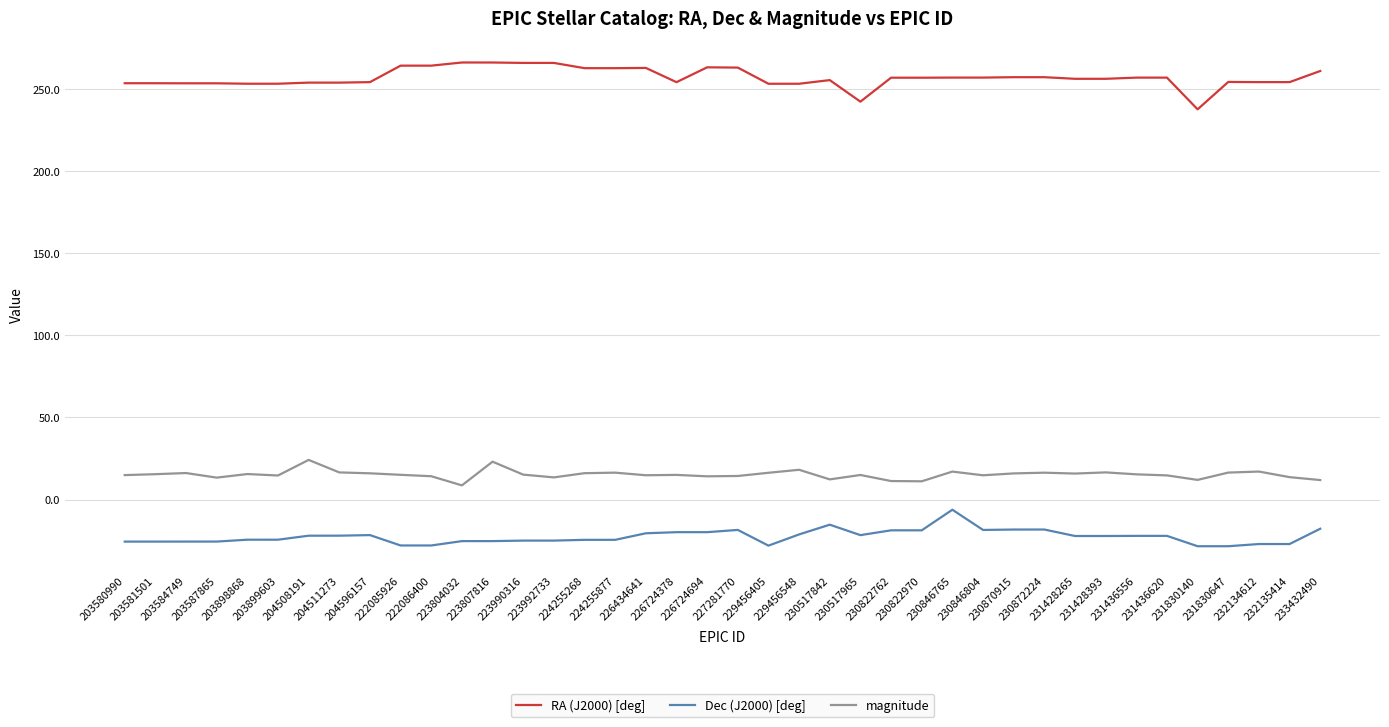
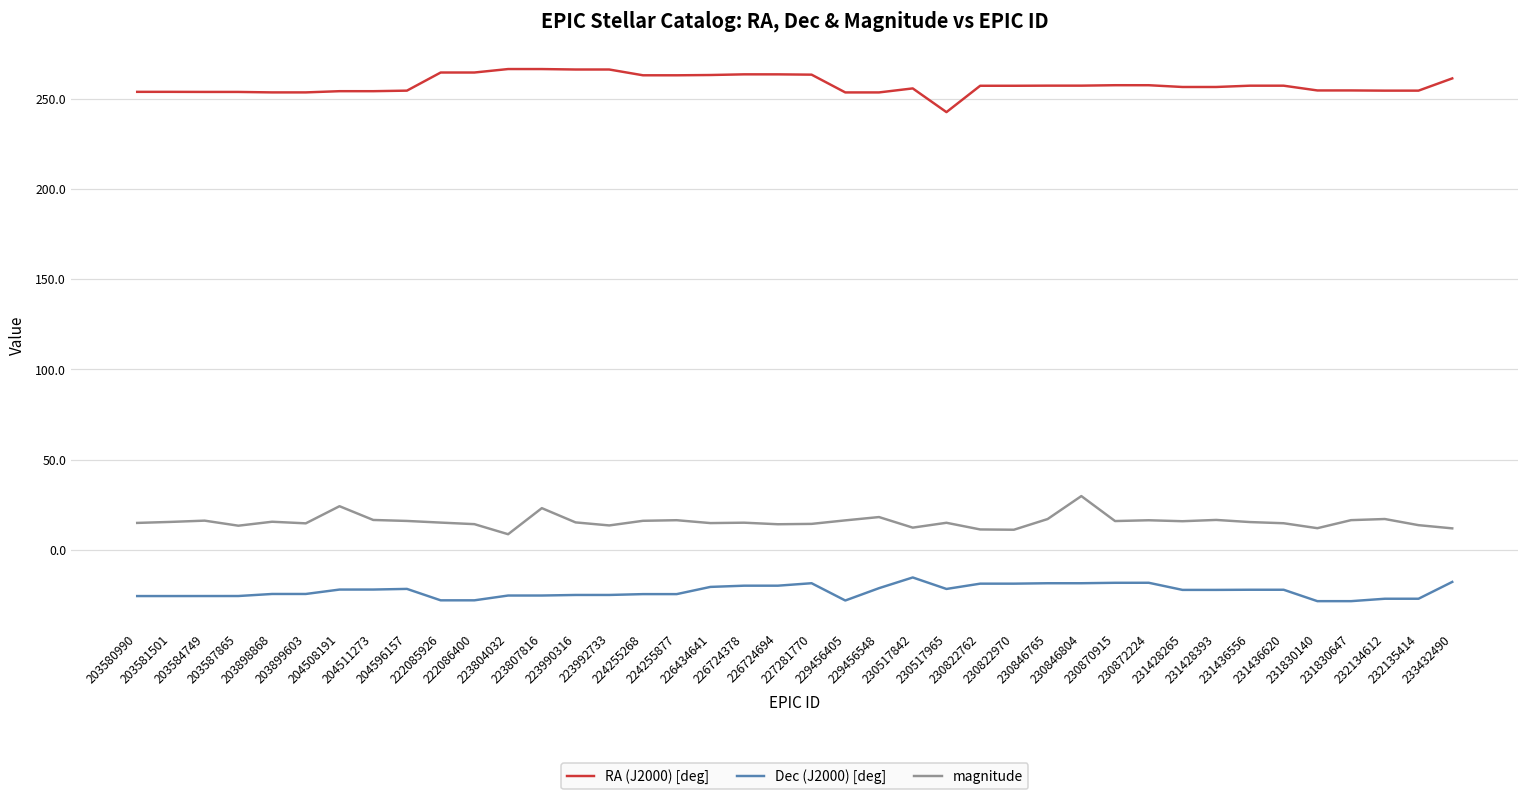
RA (J2000) [deg], 226724378: 254 -> 263
Dec (J2000) [deg], 230846765: -6 -> -19
magnitude, 230846804: 15 -> 30
RA (J2000) [deg], 231830140: 238 -> 254
